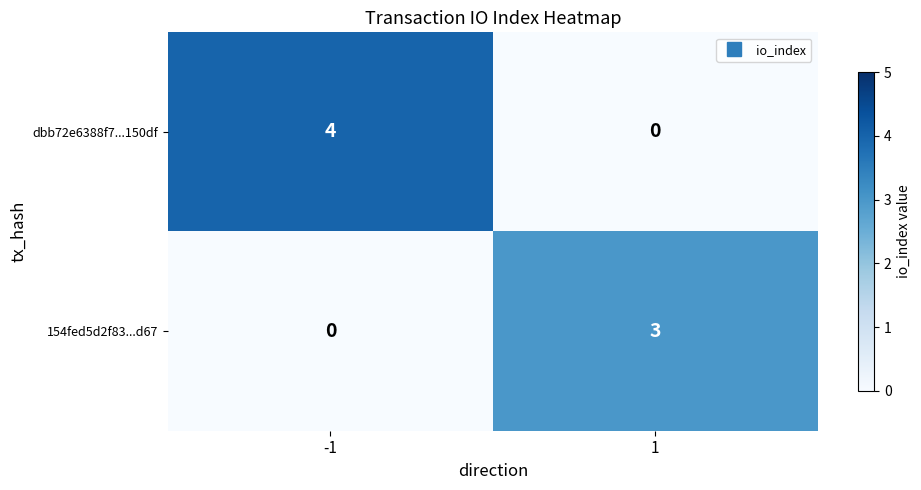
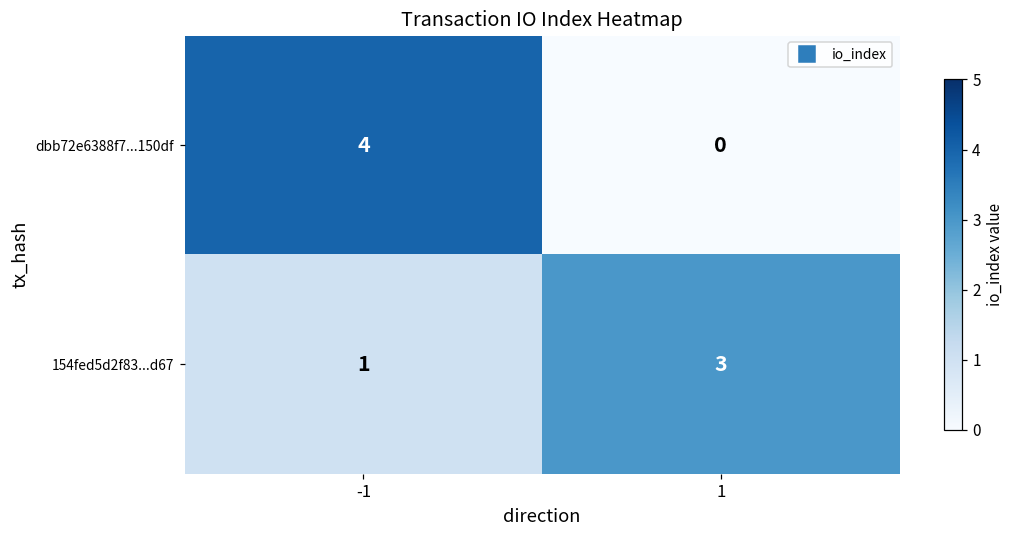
154fed5d2f83...d67, -1: 0 -> 1
